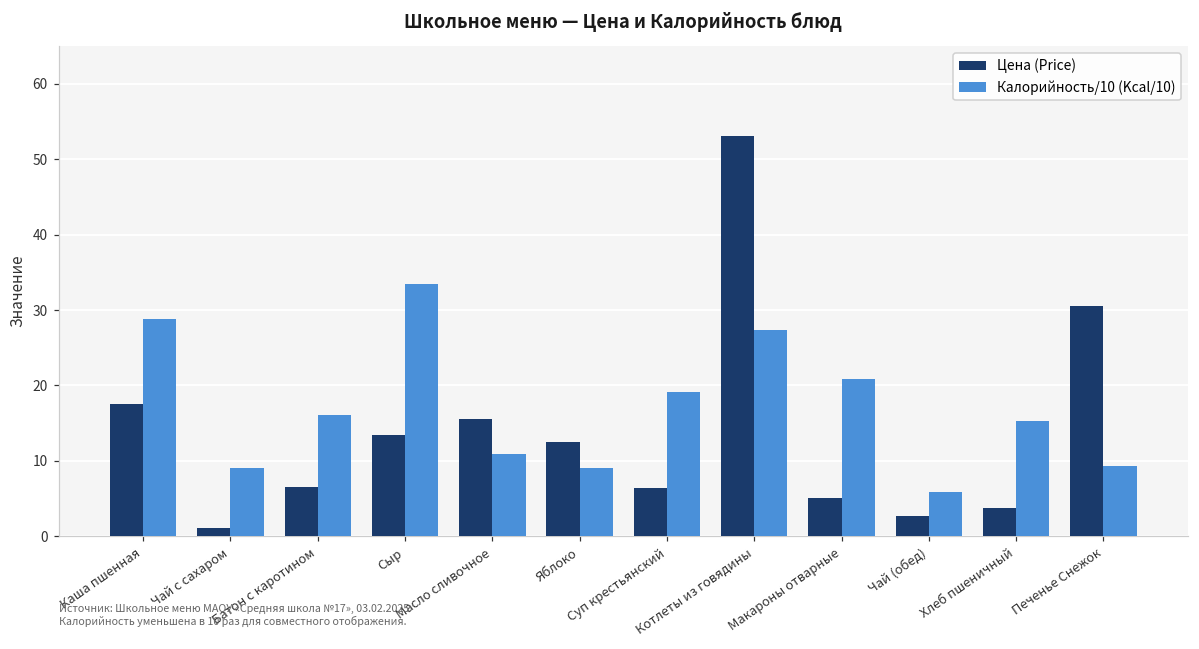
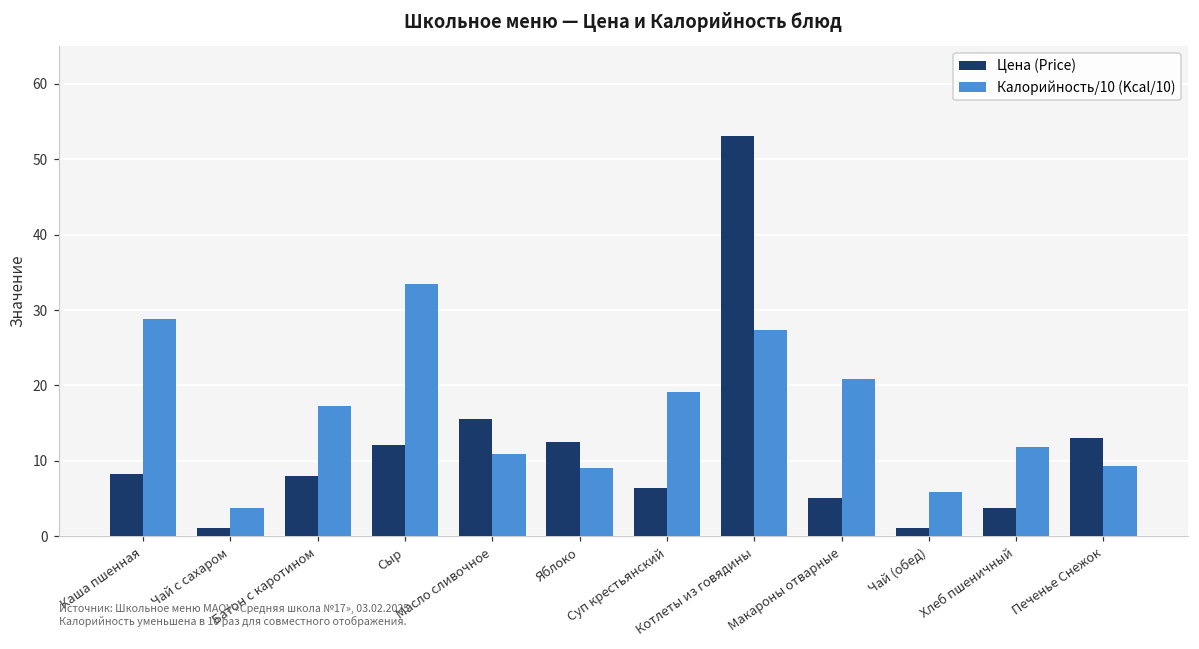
Цена (Price), Каша пшенная: 18 -> 8
Калорийность/10 (Kcal/10), Чай с сахаром: 9 -> 4
Цена (Price), Батон с каротином: 7 -> 8
Калорийность/10 (Kcal/10), Батон с каротином: 16 -> 17
Цена (Price), Сыр: 13 -> 12
Цена (Price), Чай (обед): 3 -> 1
Калорийность/10 (Kcal/10), Хлеб пшеничный: 15 -> 12
Цена (Price), Печенье Снежок: 31 -> 13
